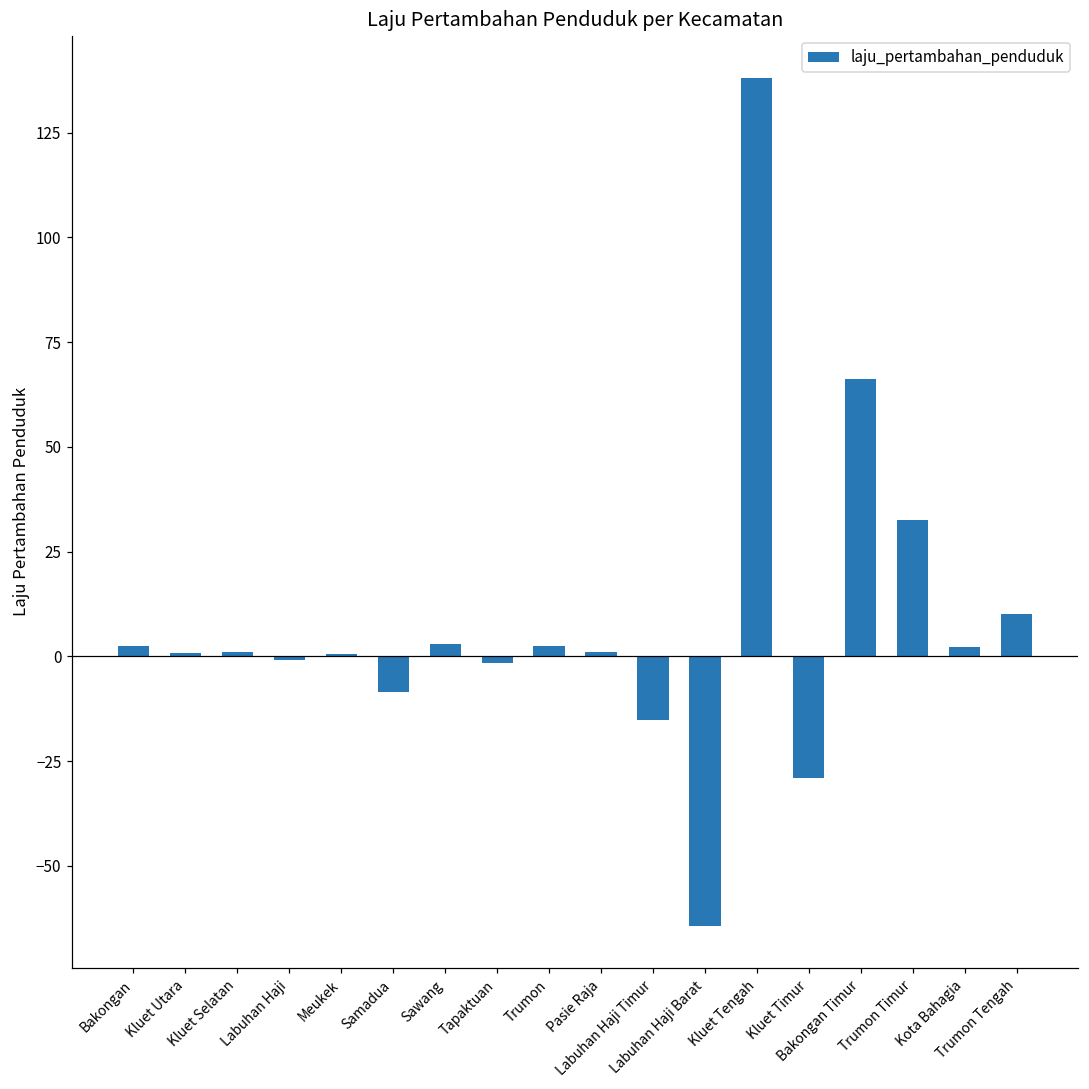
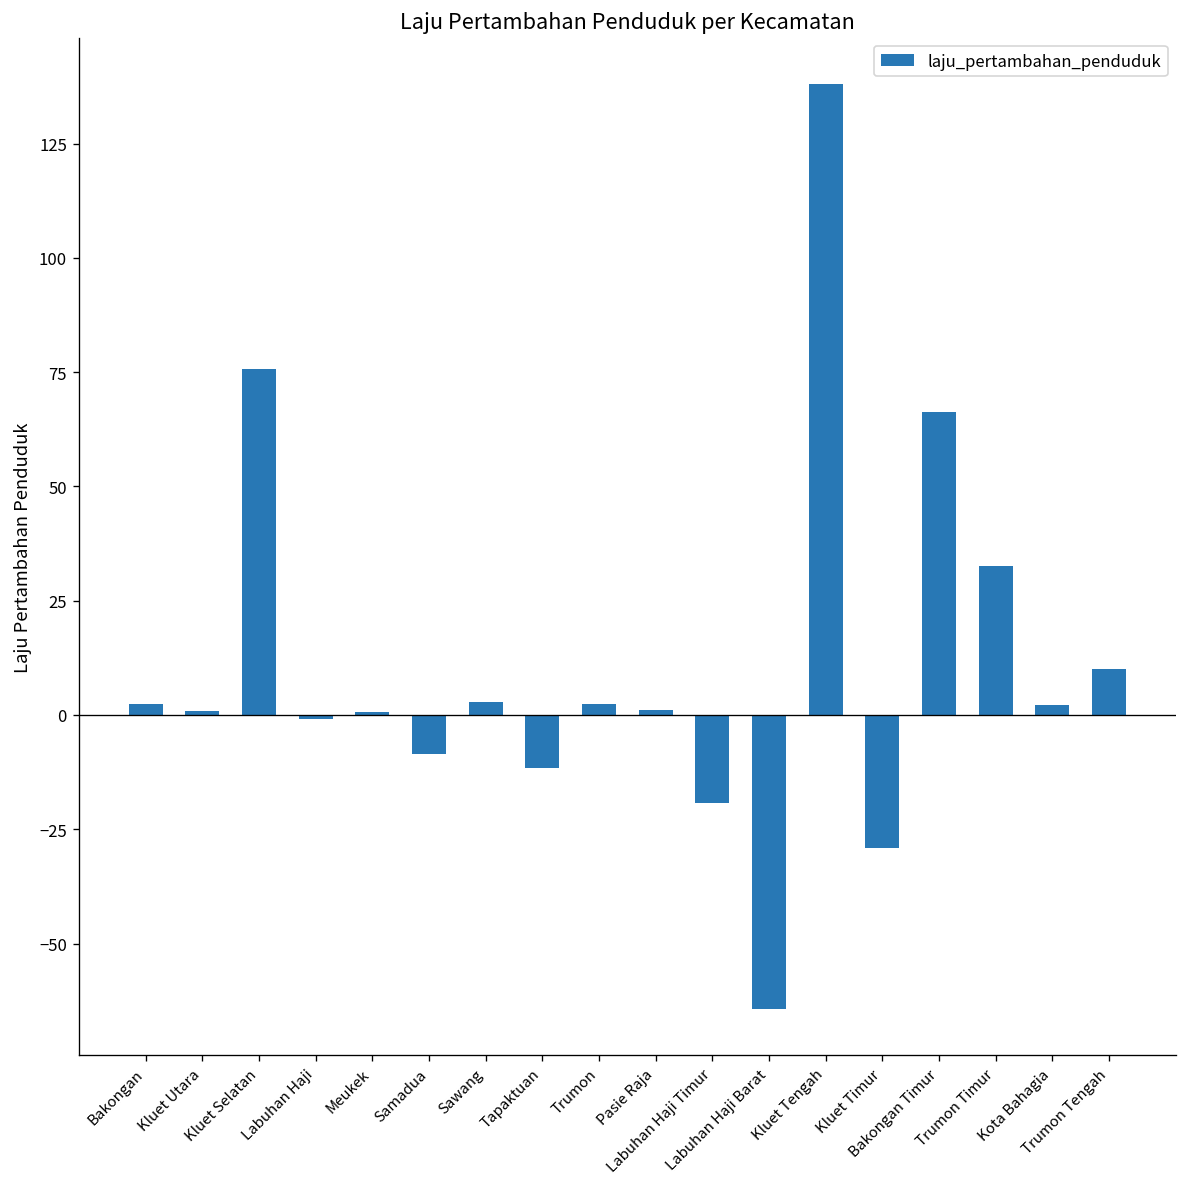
Kluet Selatan: 1 -> 76
Tapaktuan: -2 -> -12
Labuhan Haji Timur: -15 -> -19
